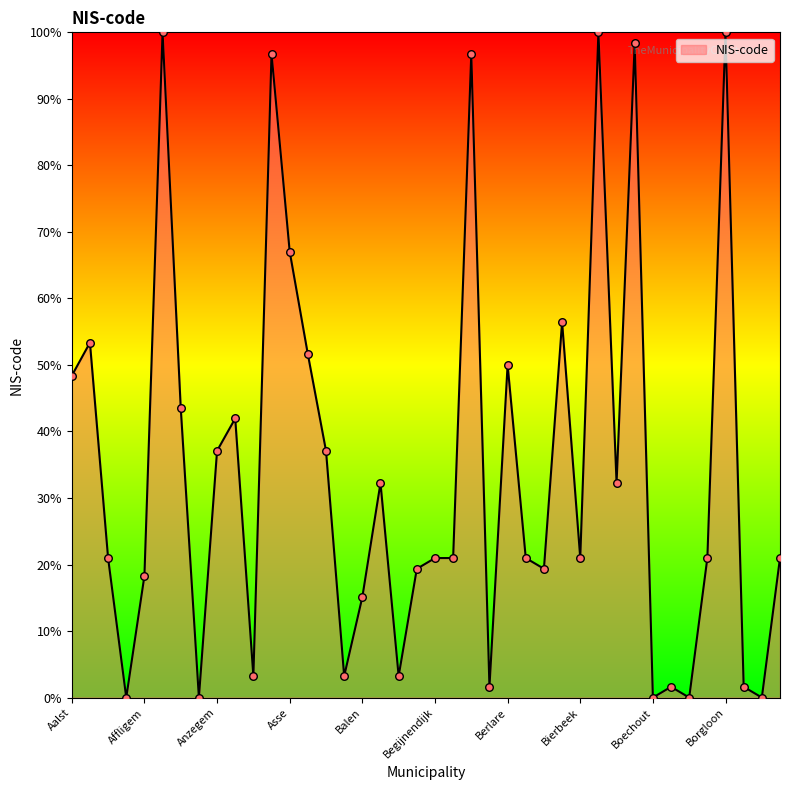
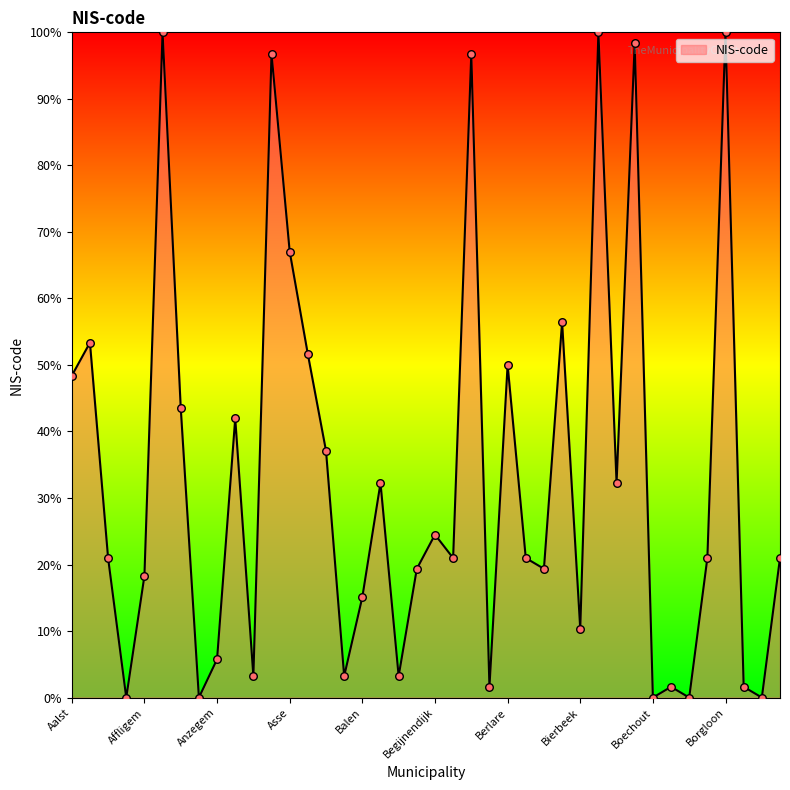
Anzegem: 37% -> 6%
Begijnendijk: 21% -> 24%
Bierbeek: 21% -> 10%
